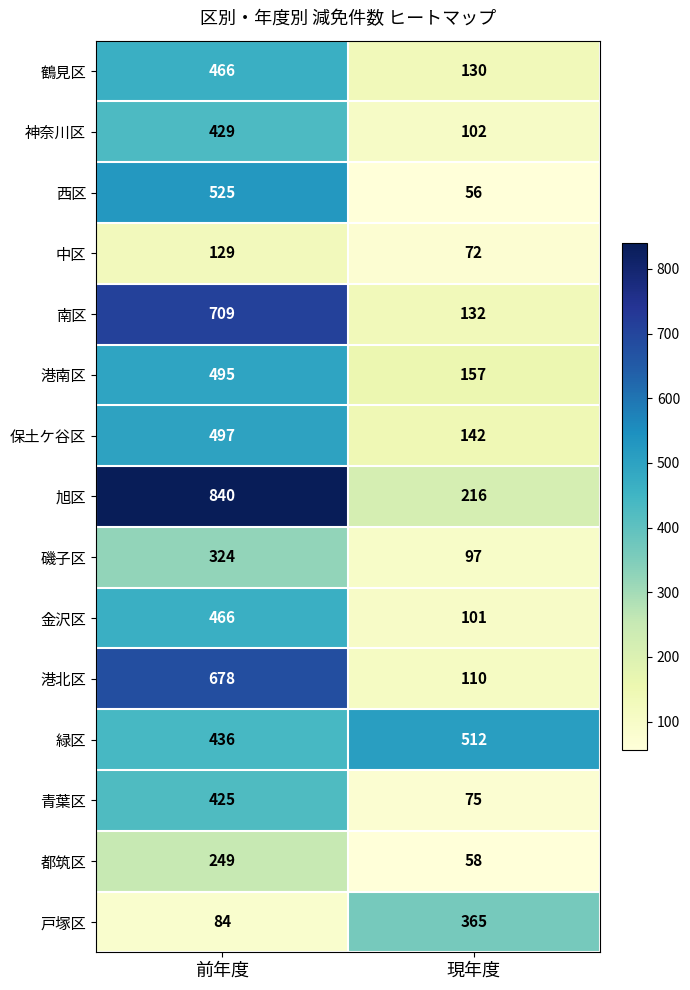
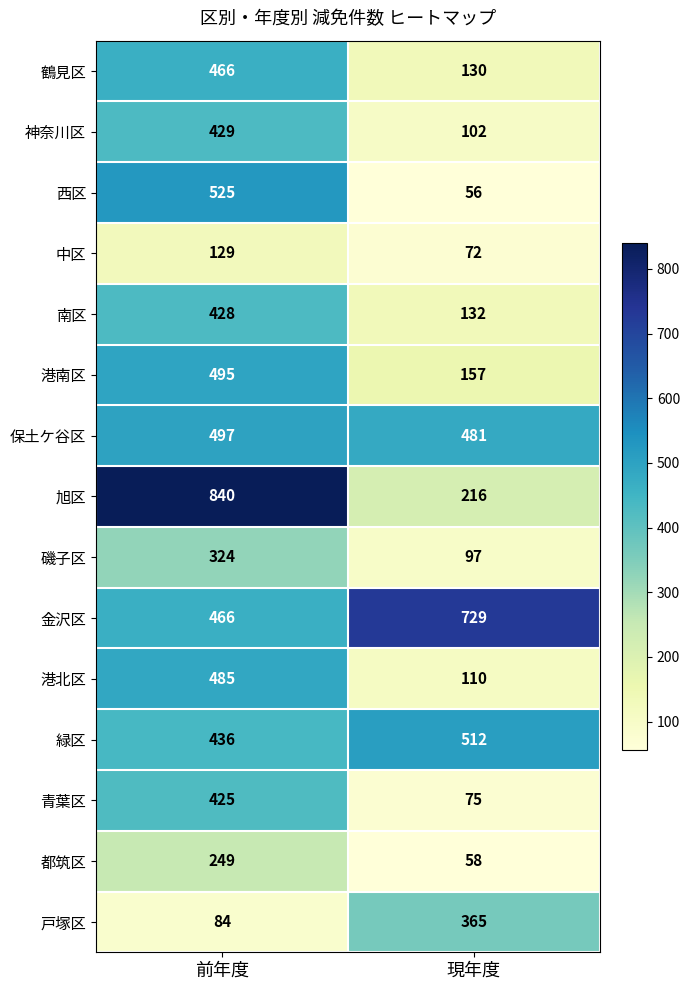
南区, 前年度: 709 -> 428
保土ケ谷区, 現年度: 142 -> 481
金沢区, 現年度: 101 -> 729
港北区, 前年度: 678 -> 485
